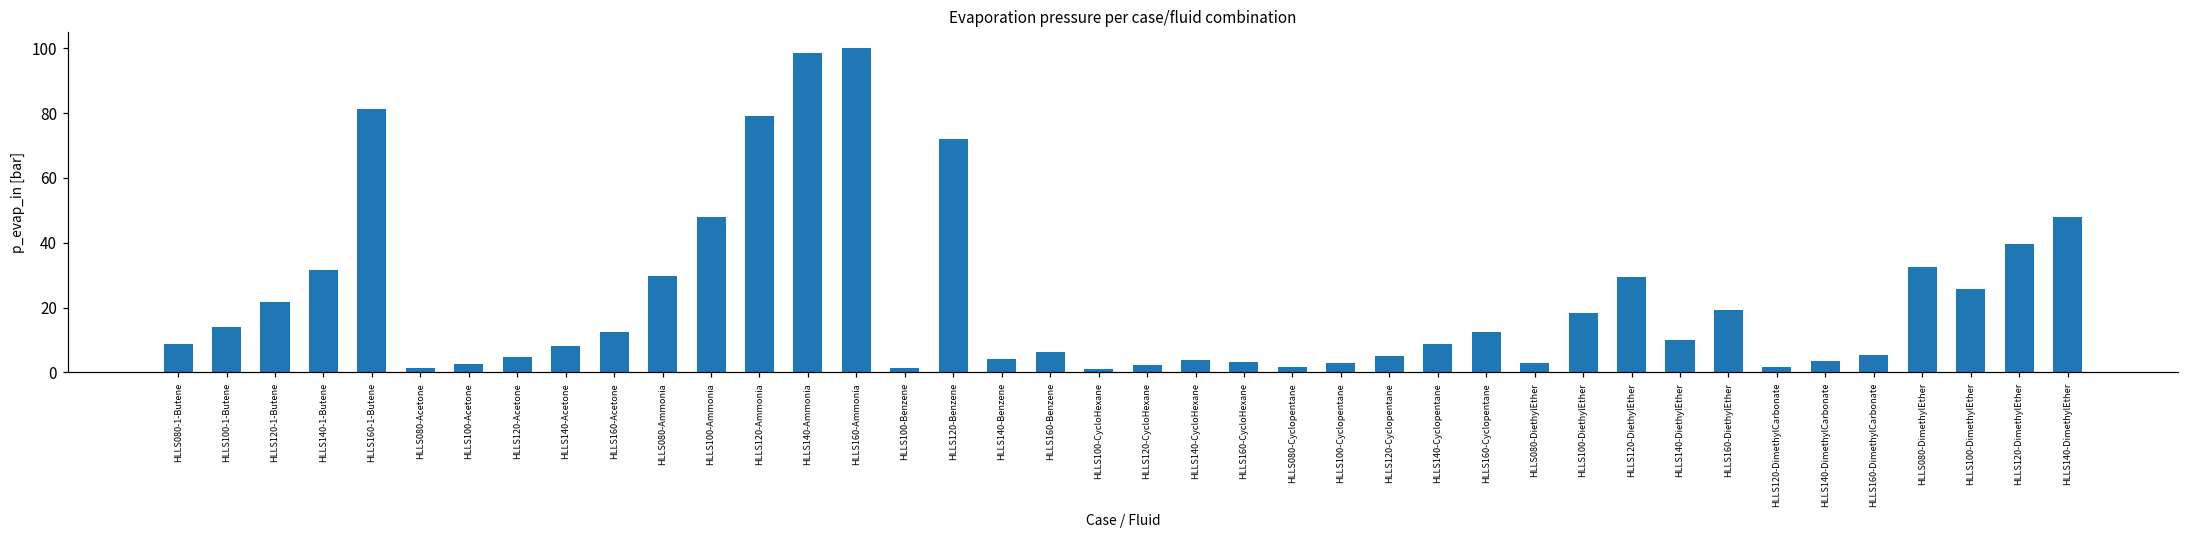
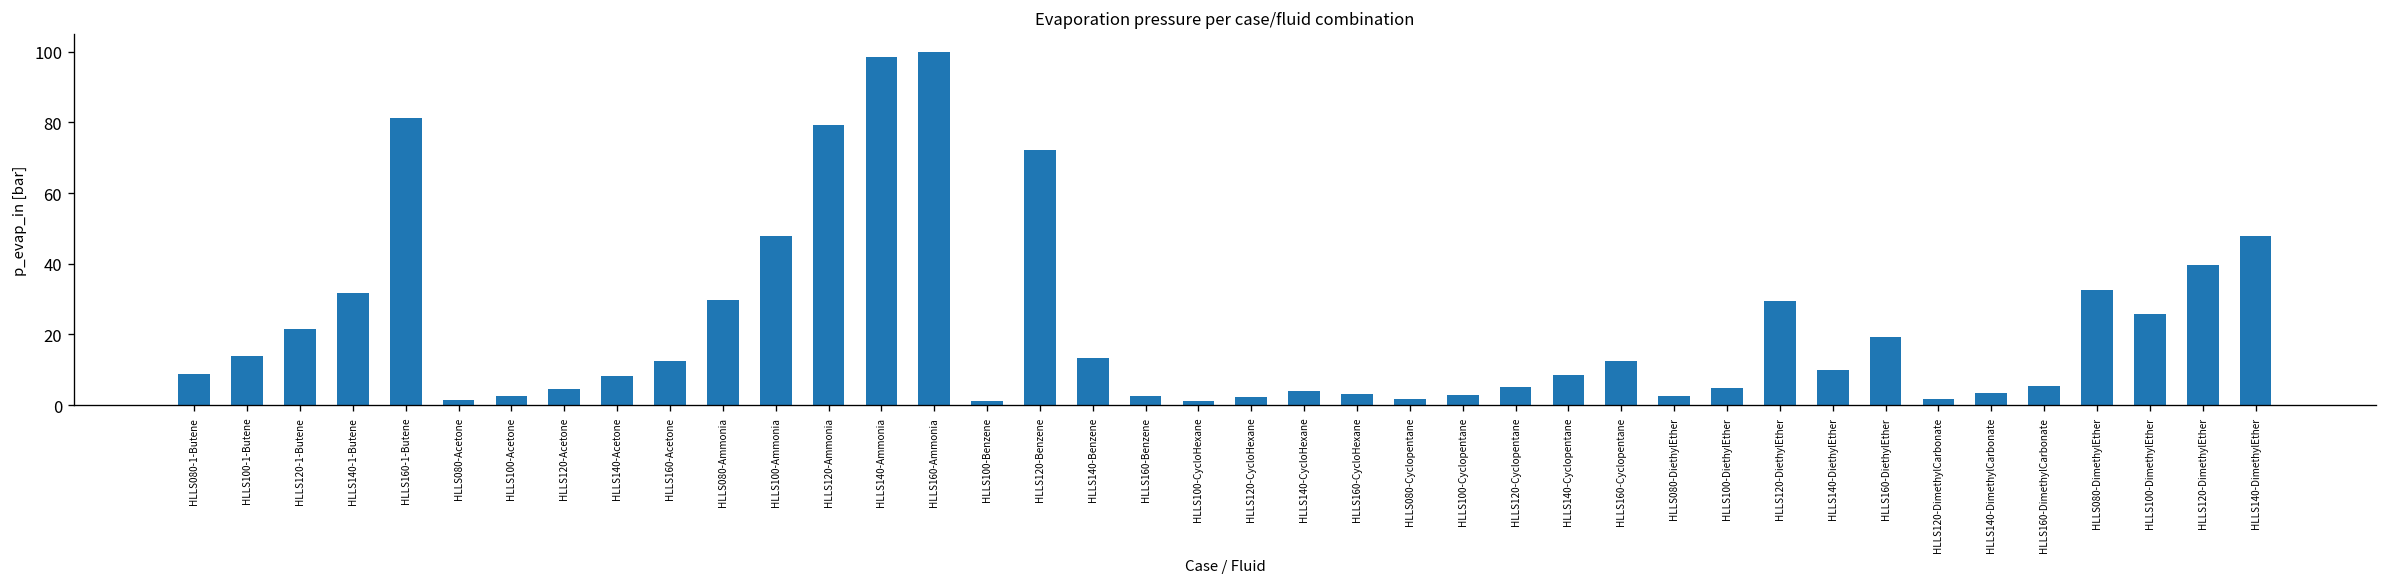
HLLS140-Benzene: 4 -> 13
HLLS160-Benzene: 6 -> 2
HLLS100-DiethylEther: 18 -> 5
